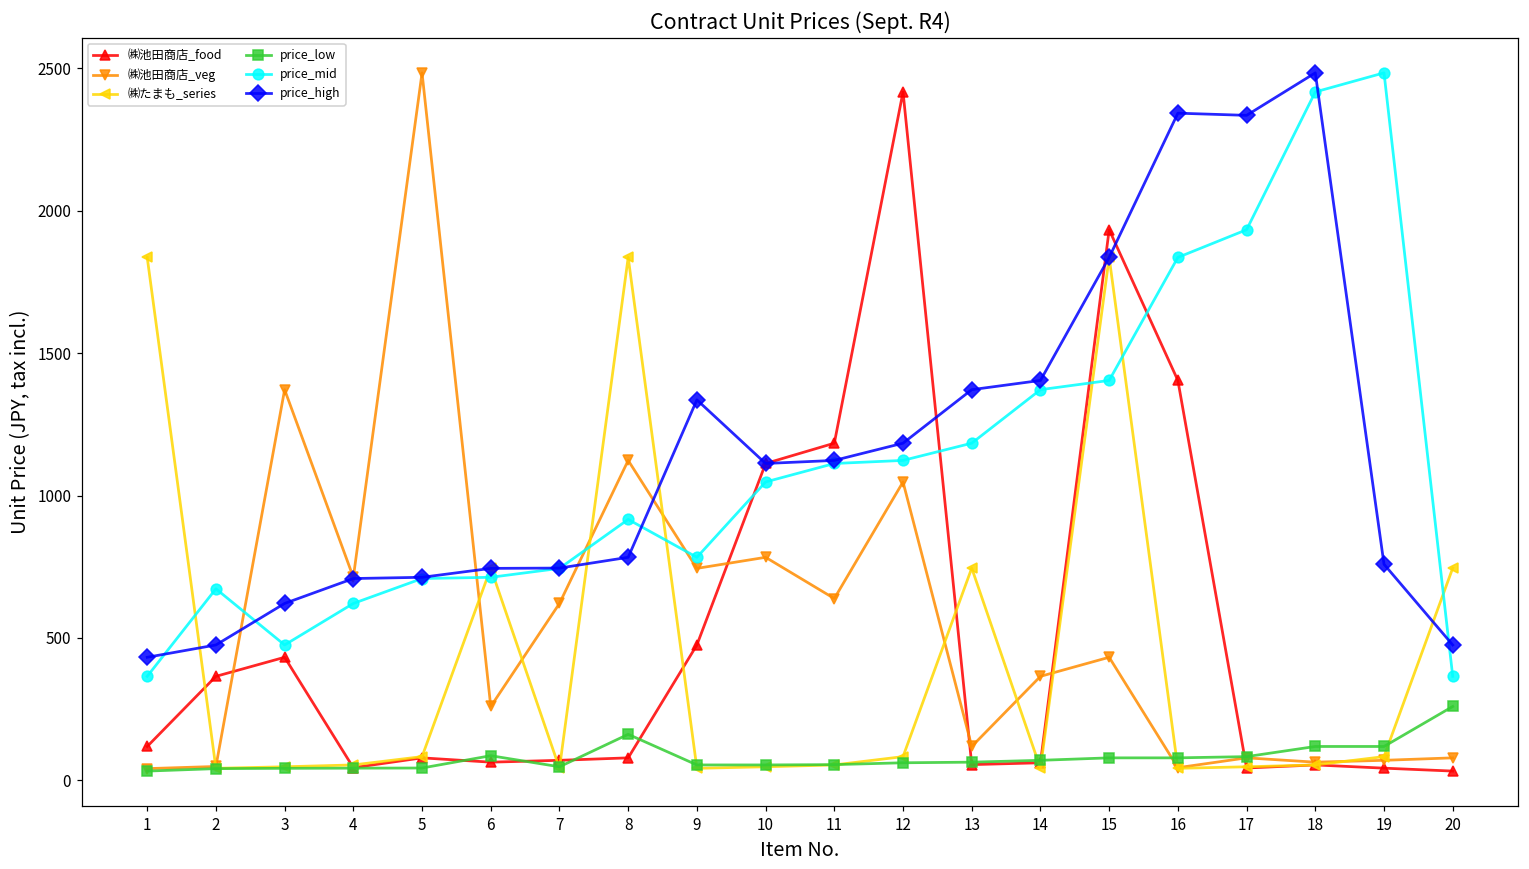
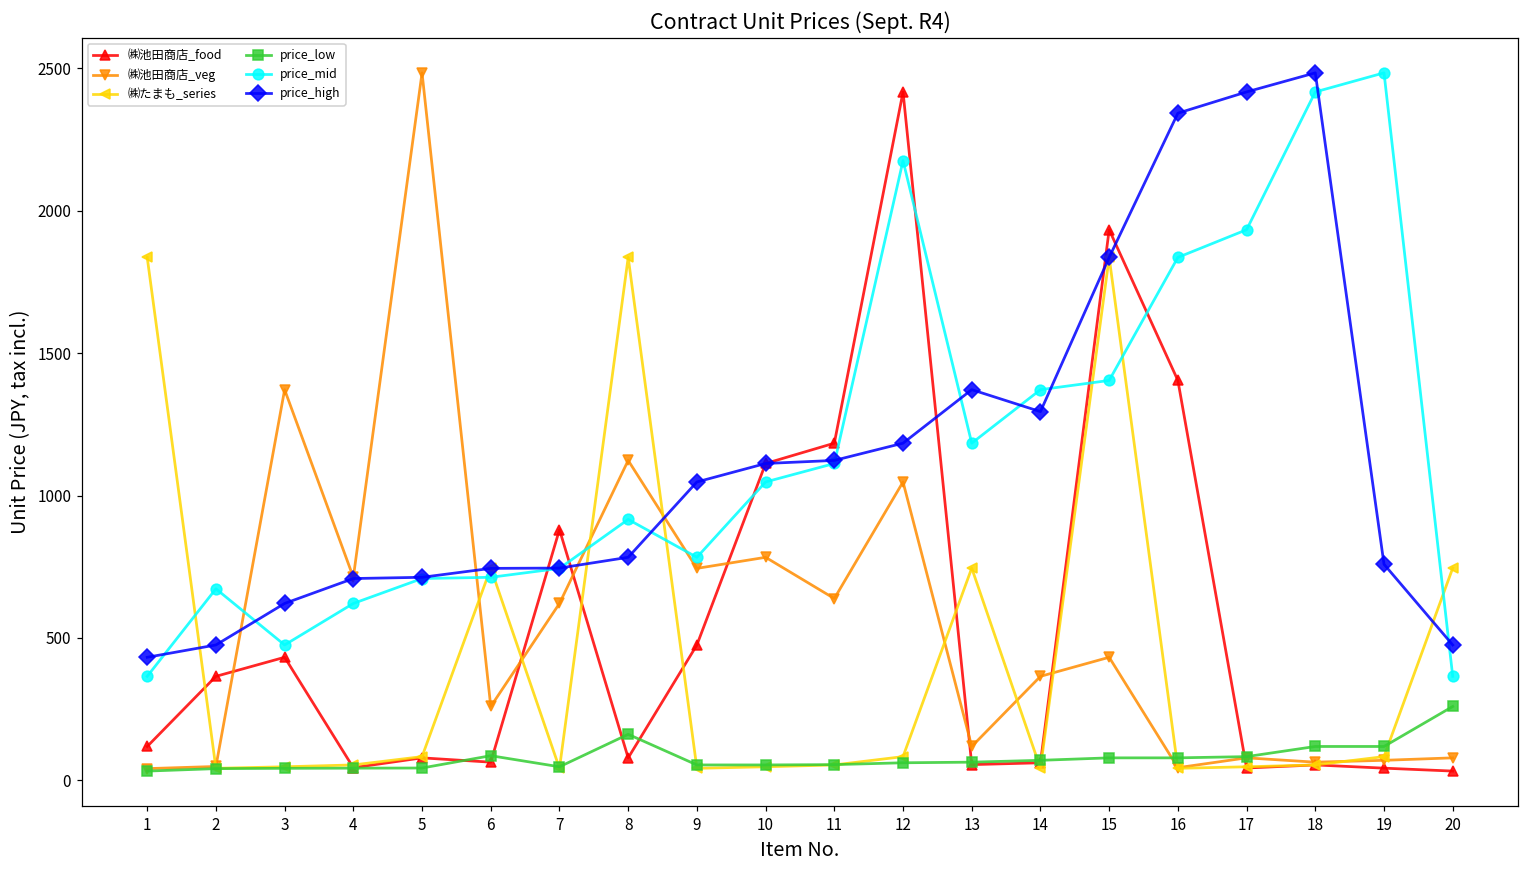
㈱池田商店_food, 7: 70 -> 880
price_high, 9: 1340 -> 1050
price_mid, 12: 1120 -> 2180
price_high, 14: 1400 -> 1290
price_high, 17: 2330 -> 2420
